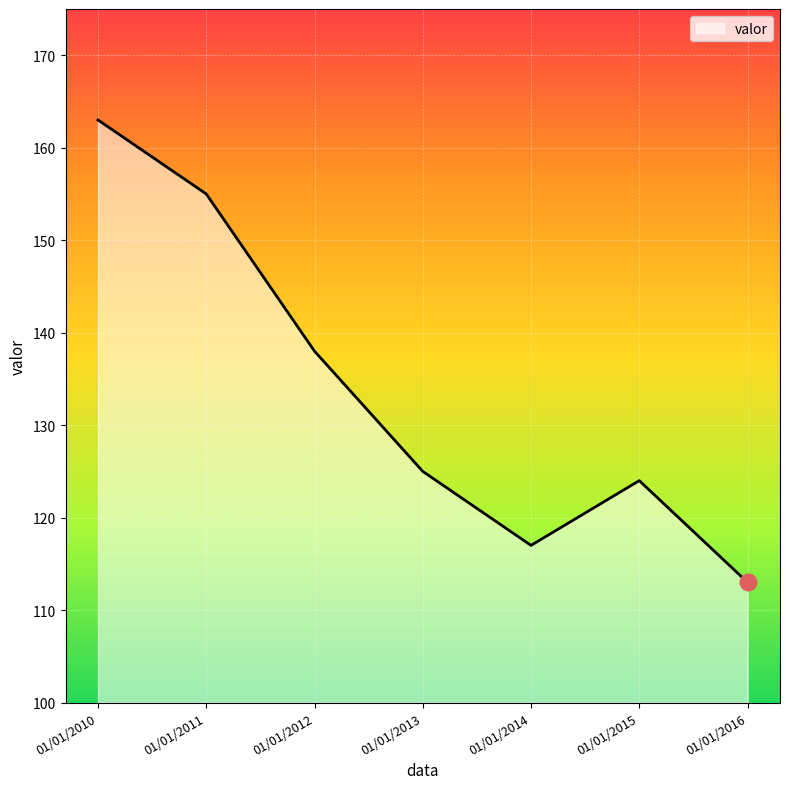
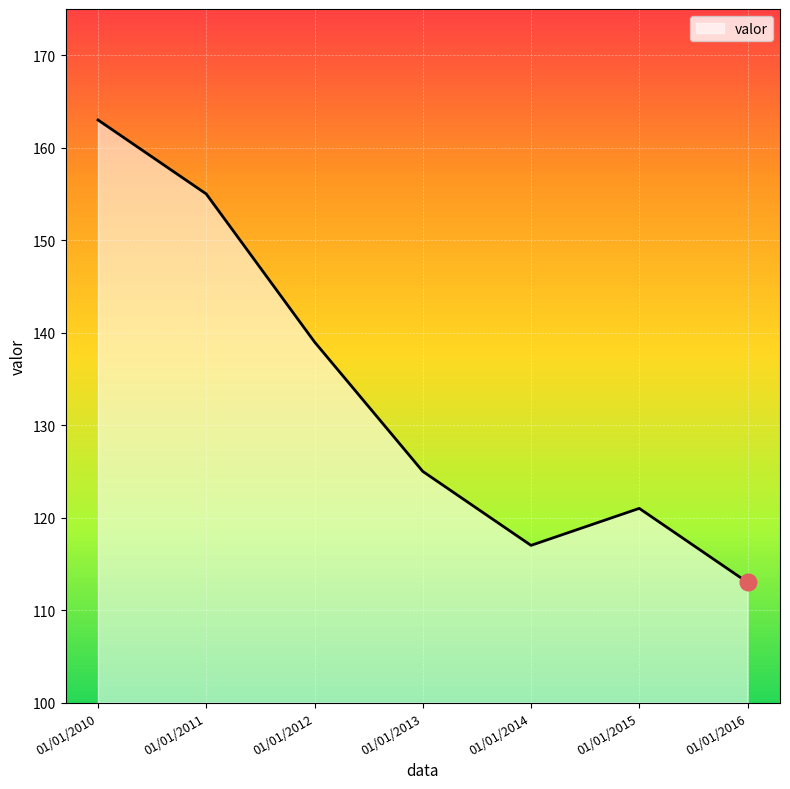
valor, 01/01/2012: 138 -> 139
valor, 01/01/2015: 124 -> 121
